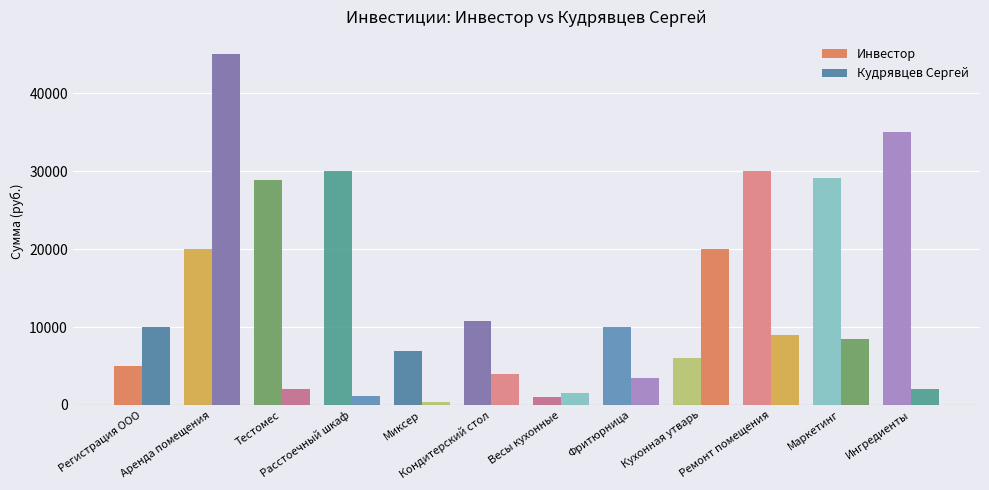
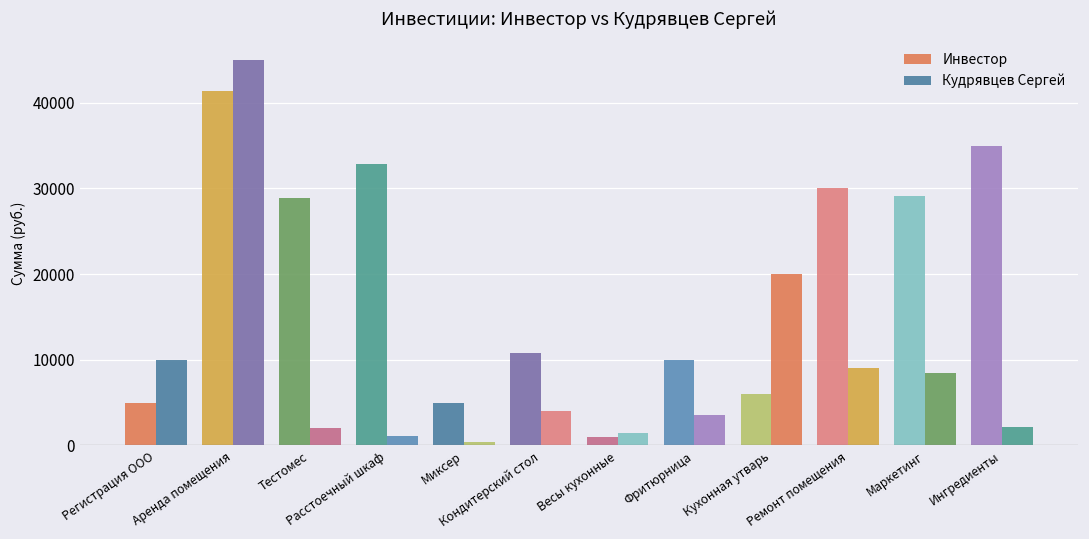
Инвестор, Аренда помещения: 20000 -> 41000
Инвестор, Расстоечный шкаф: 30000 -> 33000
Инвестор, Миксер: 7000 -> 5000
